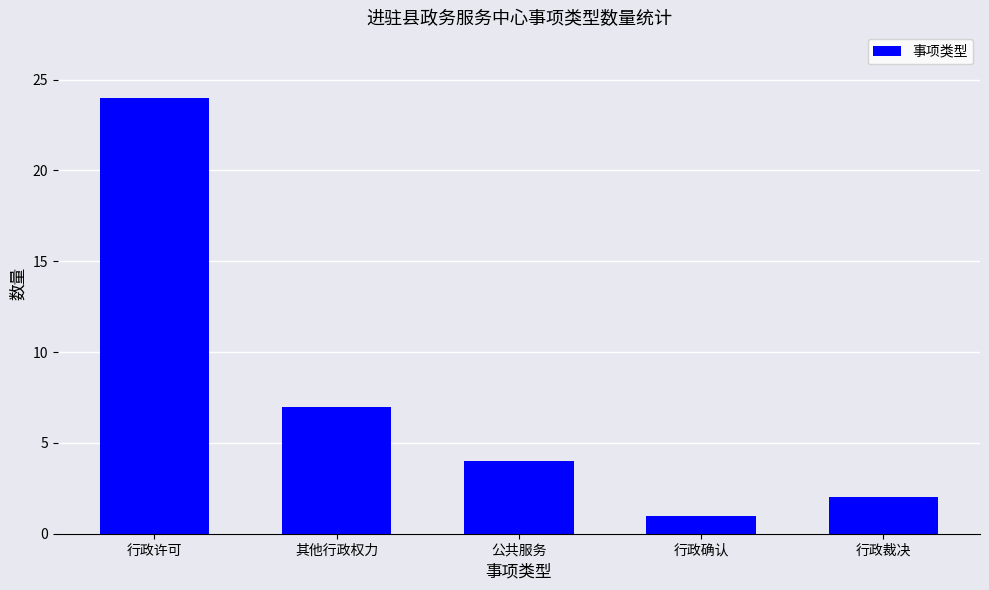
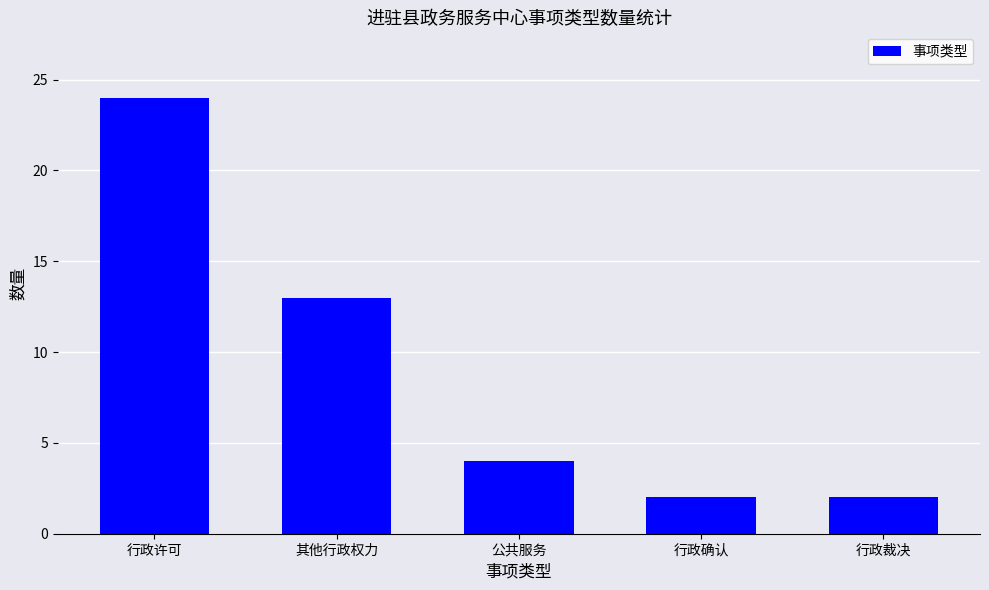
其他行政权力: 7 -> 13
行政确认: 1 -> 2
